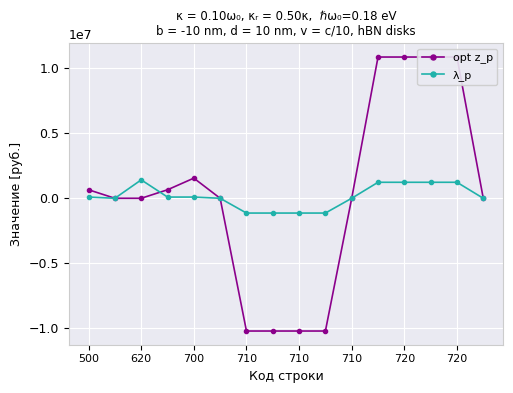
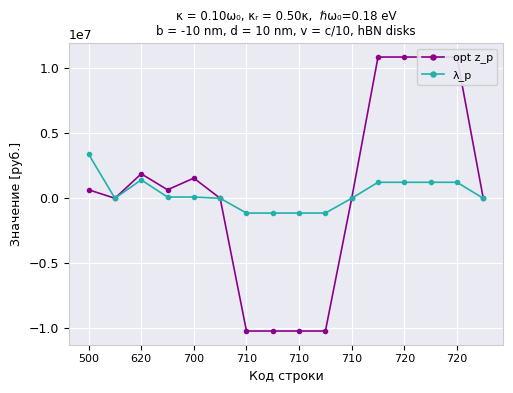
λ_p, 500: 100000 -> 3400000
opt z_p, 620: 0 -> 1900000
